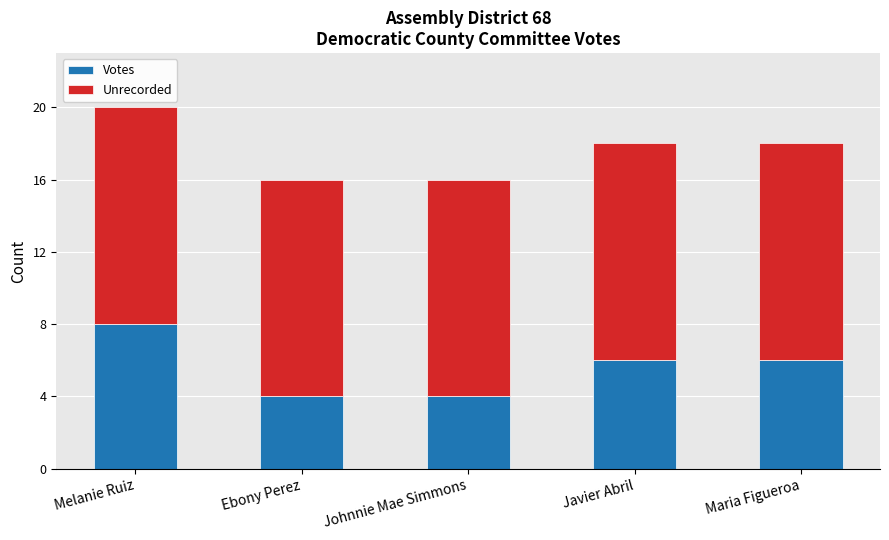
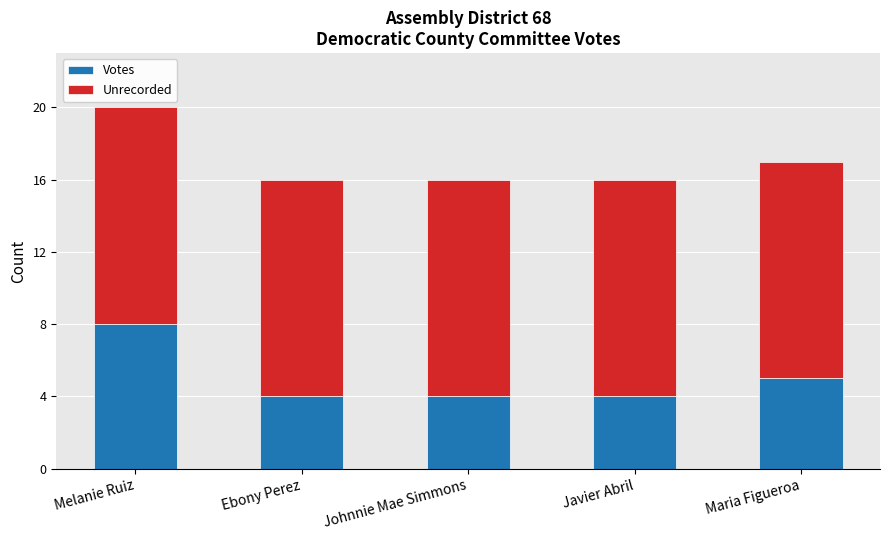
Votes, Javier Abril: 6 -> 4
Votes, Maria Figueroa: 6 -> 5
